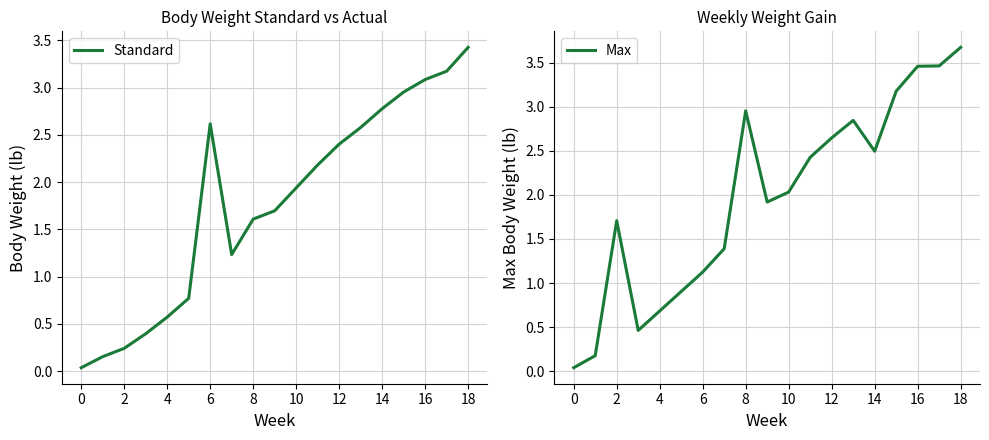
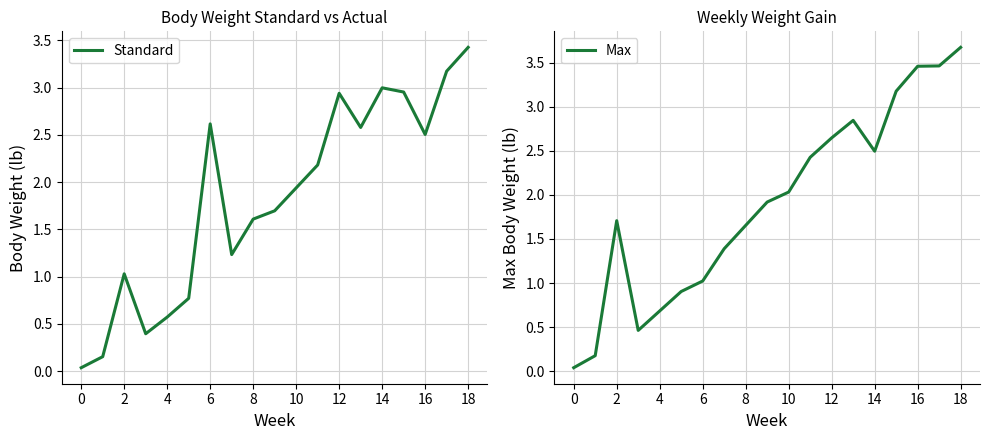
Body Weight Standard vs Actual, 2: 0.2 -> 1.0
Body Weight Standard vs Actual, 12: 2.4 -> 2.9
Body Weight Standard vs Actual, 14: 2.8 -> 3.0
Body Weight Standard vs Actual, 16: 3.1 -> 2.5
Weekly Weight Gain, 6: 1.1 -> 1.0
Weekly Weight Gain, 8: 3.0 -> 1.7
